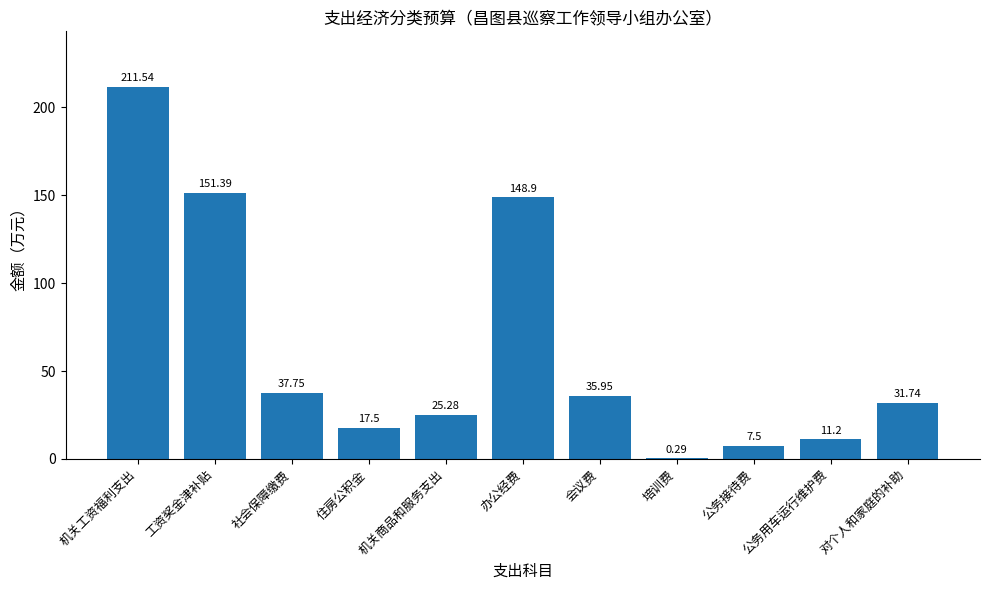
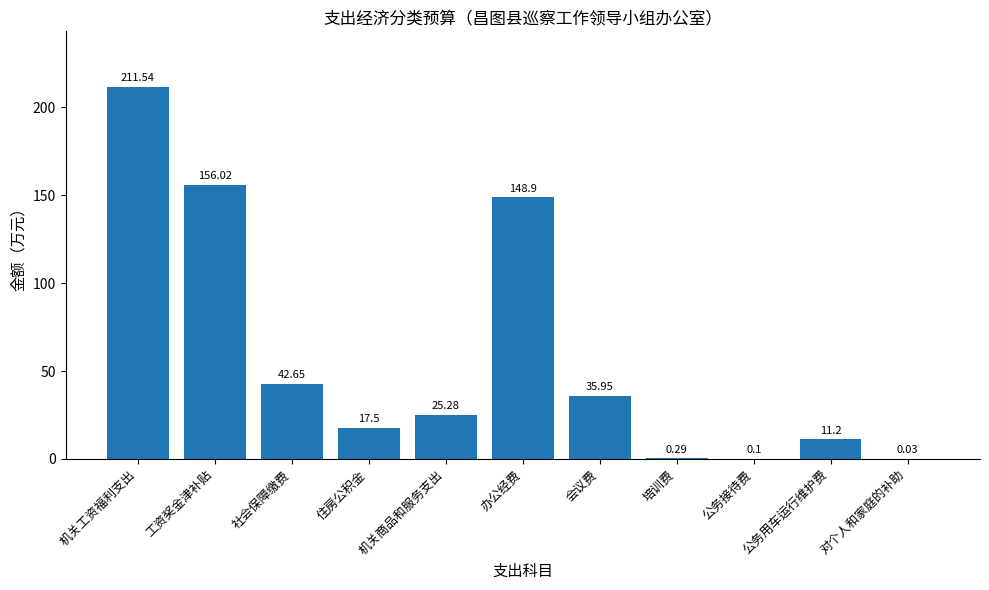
工资奖金津补贴: 151.39 -> 156.02
社会保障缴费: 37.75 -> 42.65
公务接待费: 7.5 -> 0.1
对个人和家庭的补助: 31.74 -> 0.03
